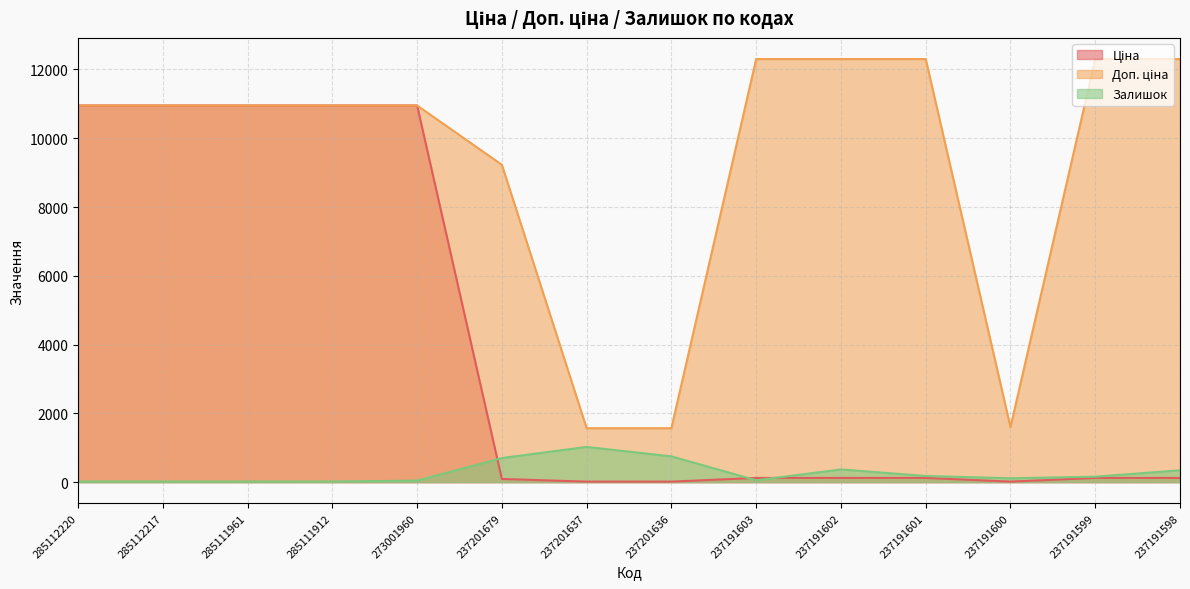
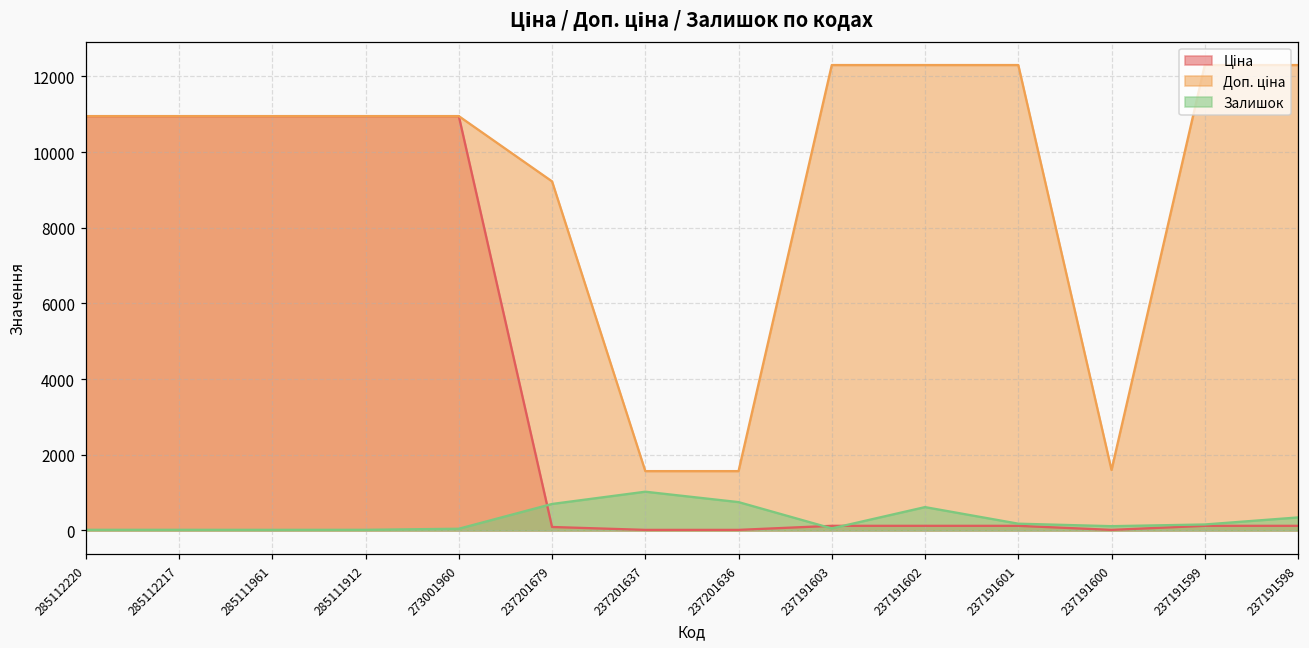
Залишок, 237191602: 400 -> 600
